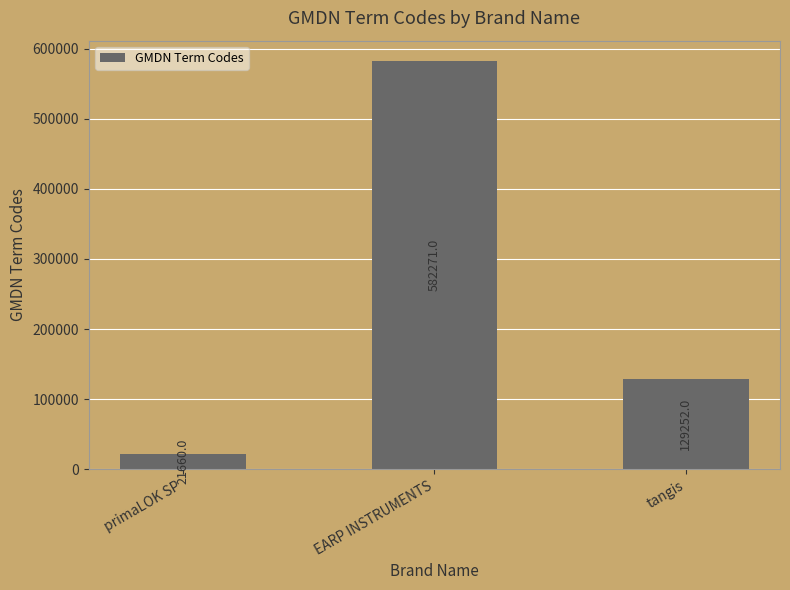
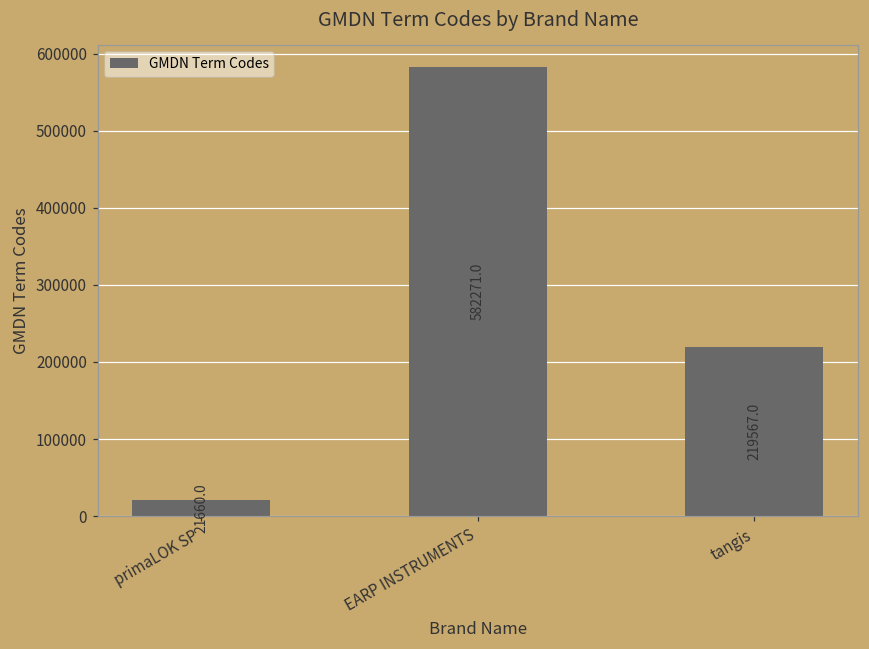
tangis: 129252.0 -> 219567.0
